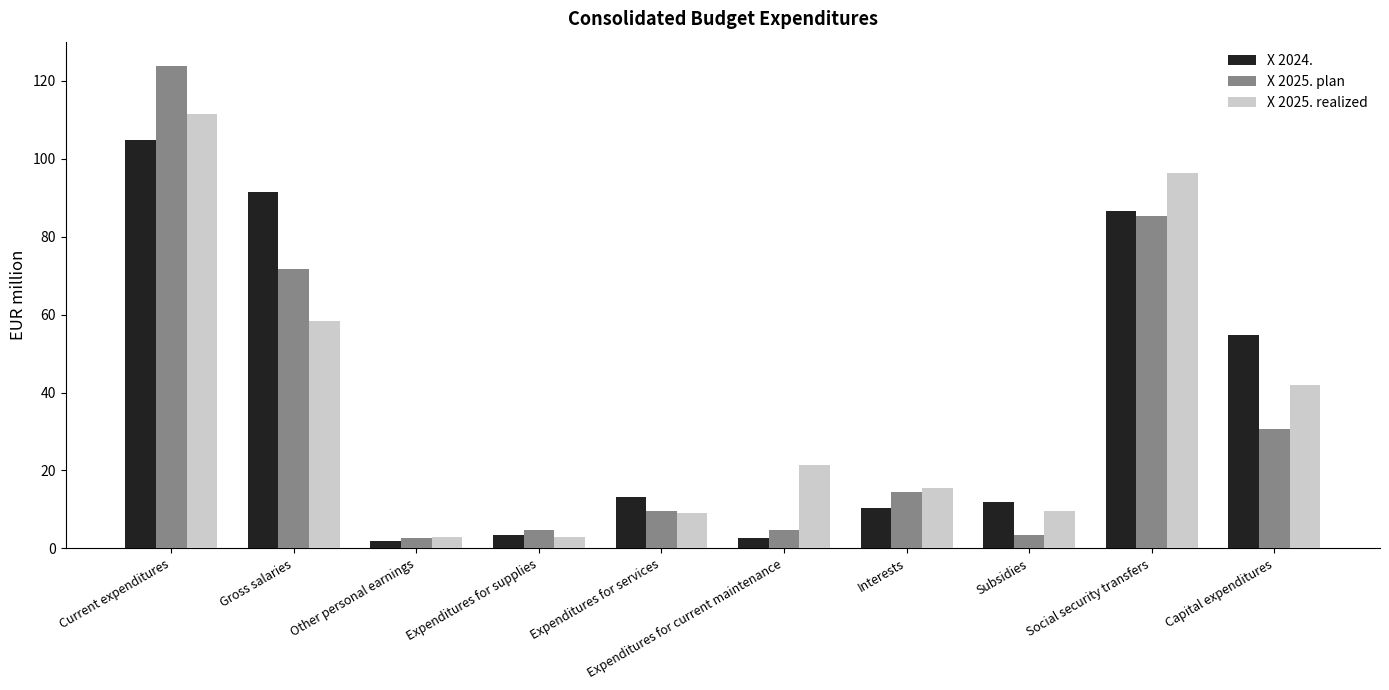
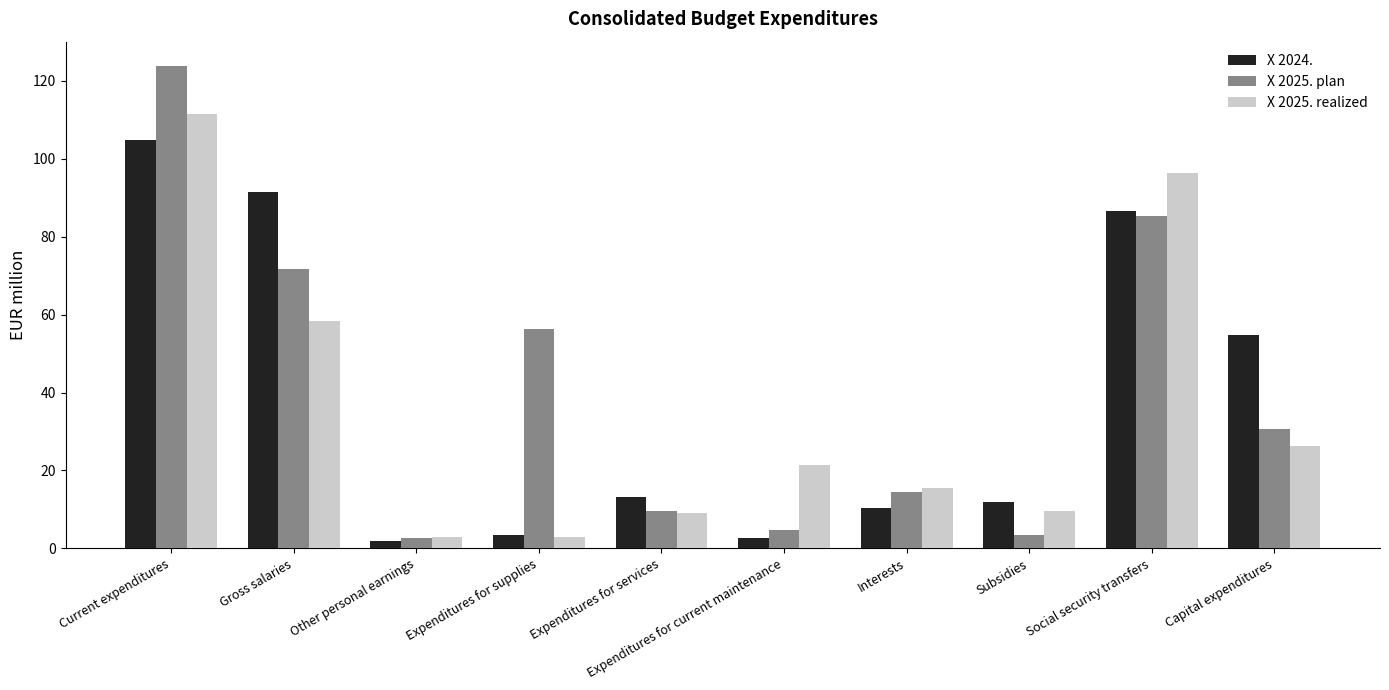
X 2025. plan, Expenditures for supplies: 5 -> 56
X 2025. realized, Capital expenditures: 42 -> 26
